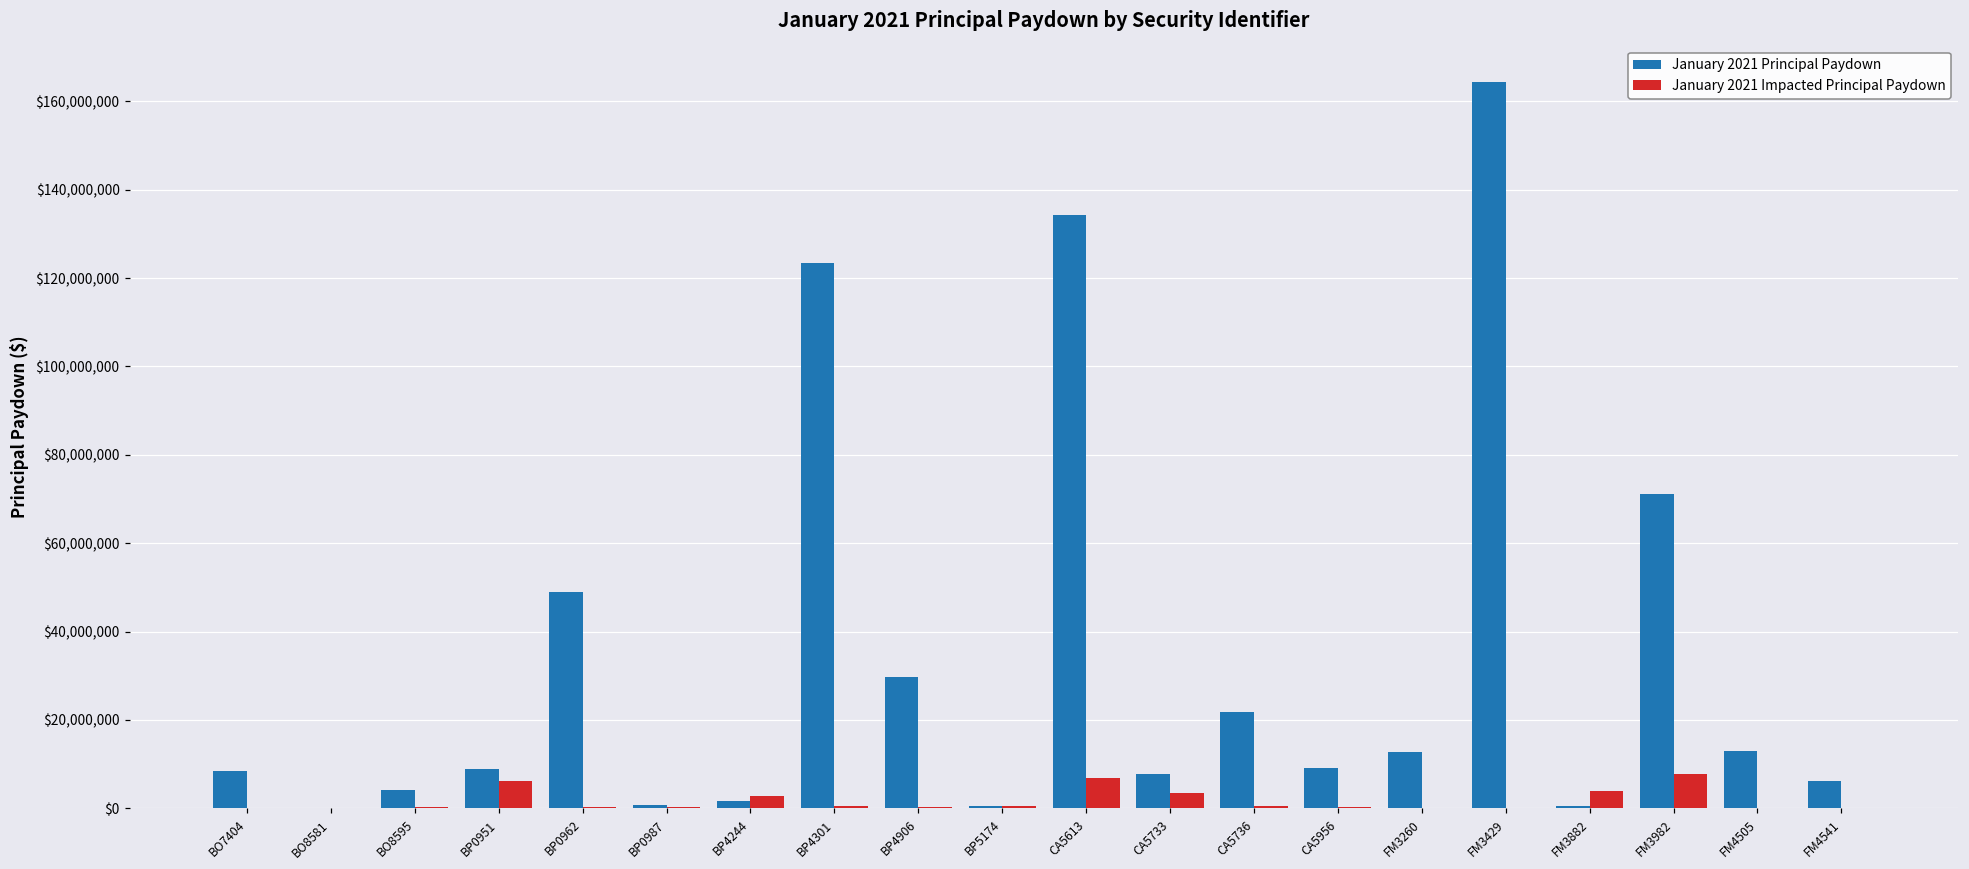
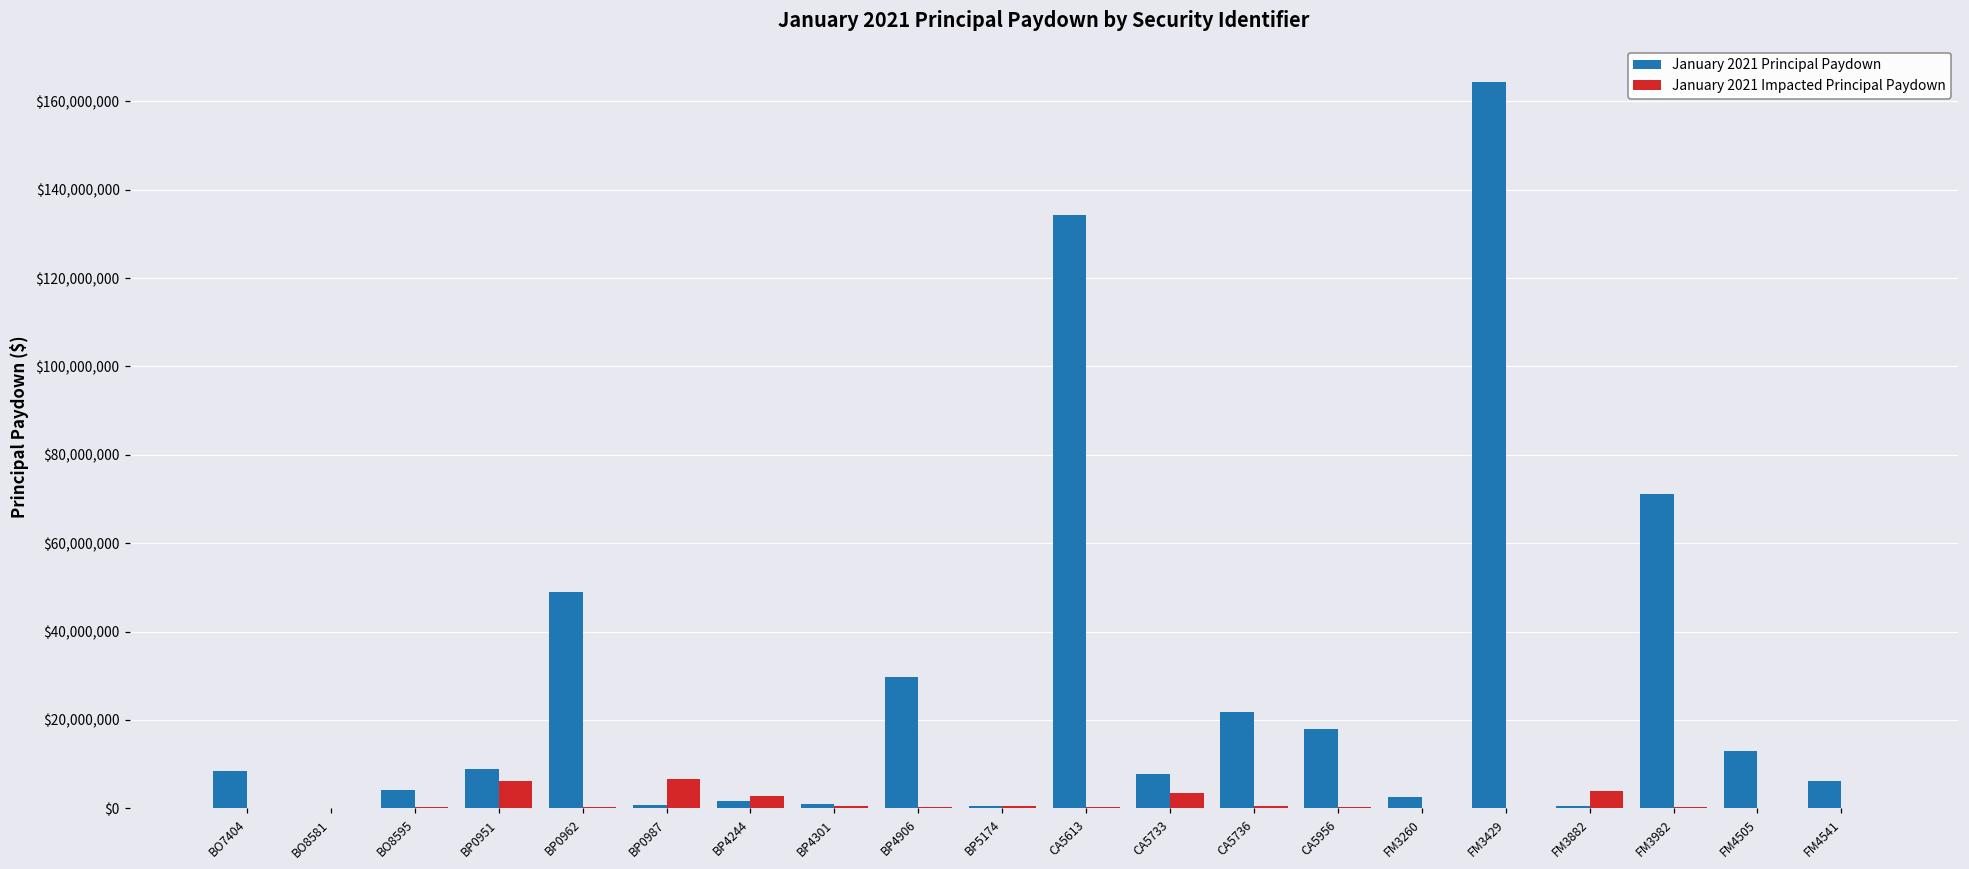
January 2021 Impacted Principal Paydown, BP0987: $0 -> $7,000,000
January 2021 Principal Paydown, BP4301: $123,000,000 -> $1,000,000
January 2021 Impacted Principal Paydown, CA5613: $7,000,000 -> $0
January 2021 Principal Paydown, CA5956: $9,000,000 -> $18,000,000
January 2021 Principal Paydown, FM3260: $13,000,000 -> $3,000,000
January 2021 Impacted Principal Paydown, FM3982: $8,000,000 -> $0
